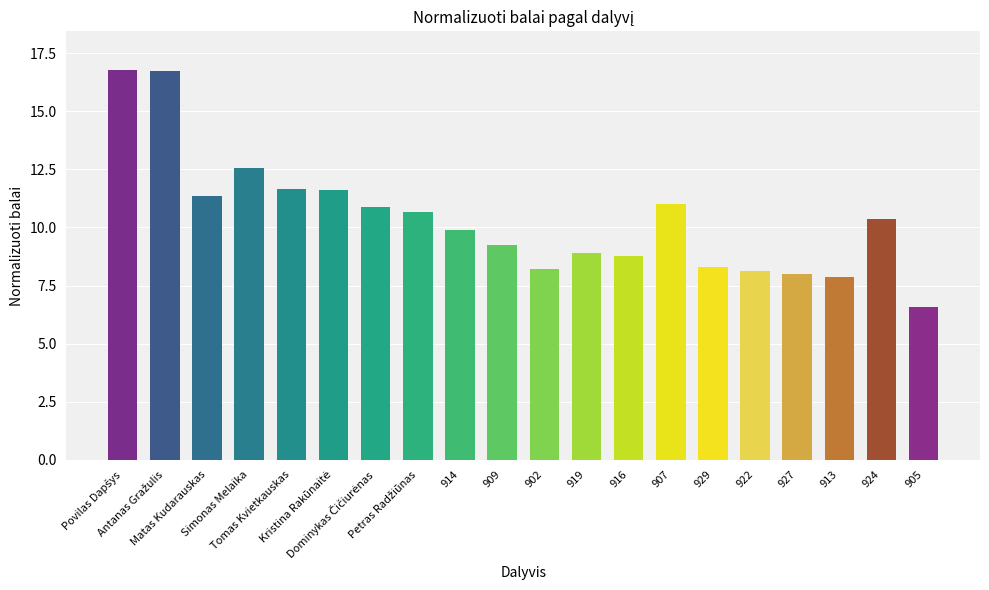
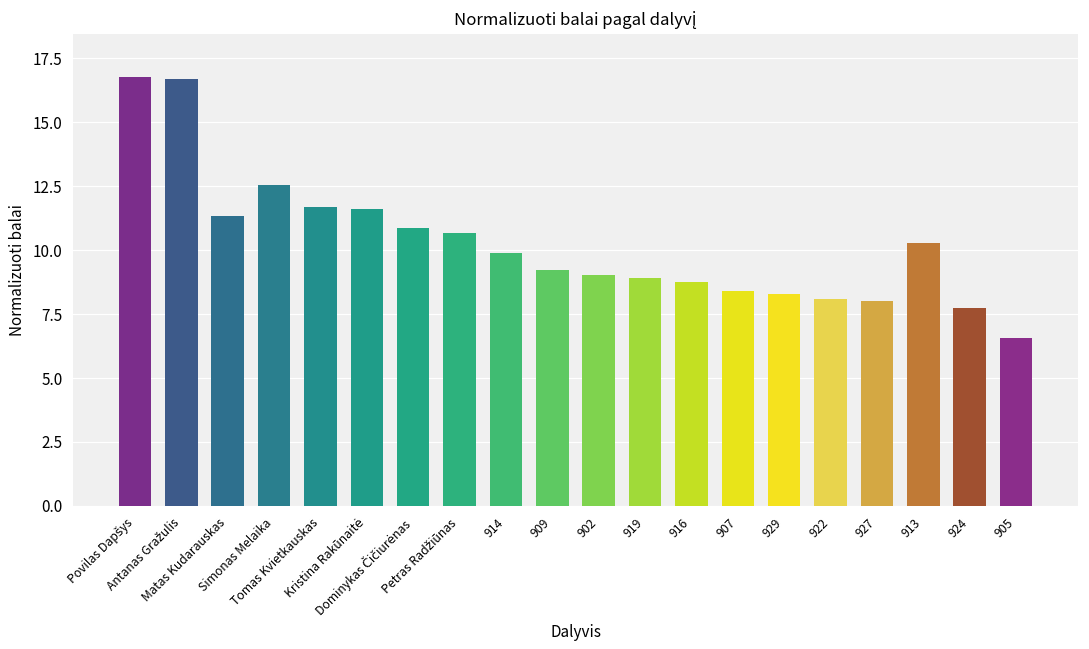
902: 8.2 -> 9.0
907: 11.0 -> 8.4
913: 7.9 -> 10.3
924: 10.3 -> 7.7
